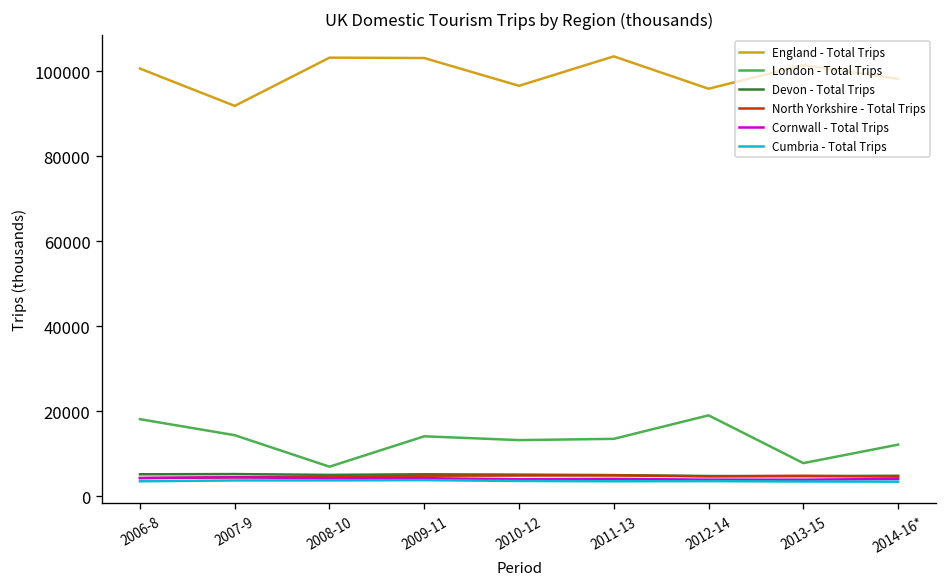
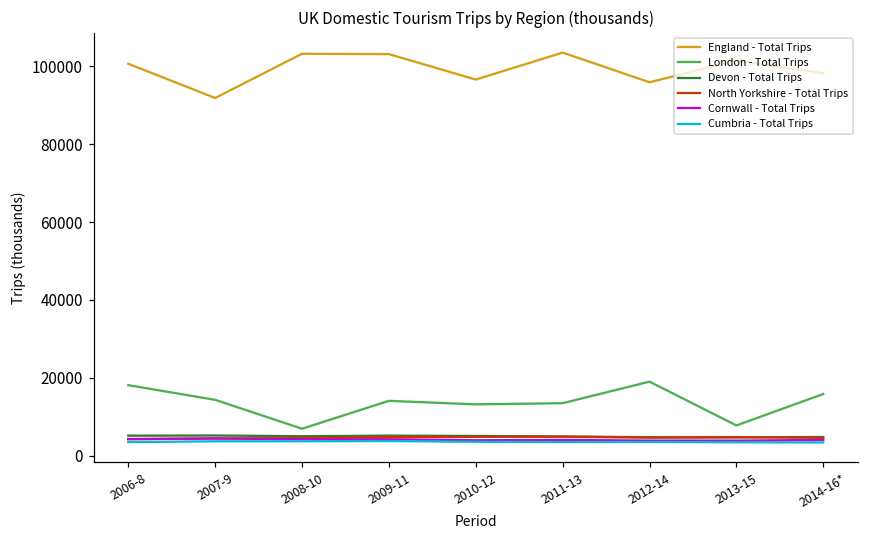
London - Total Trips, 2014-16*: 12000 -> 16000
